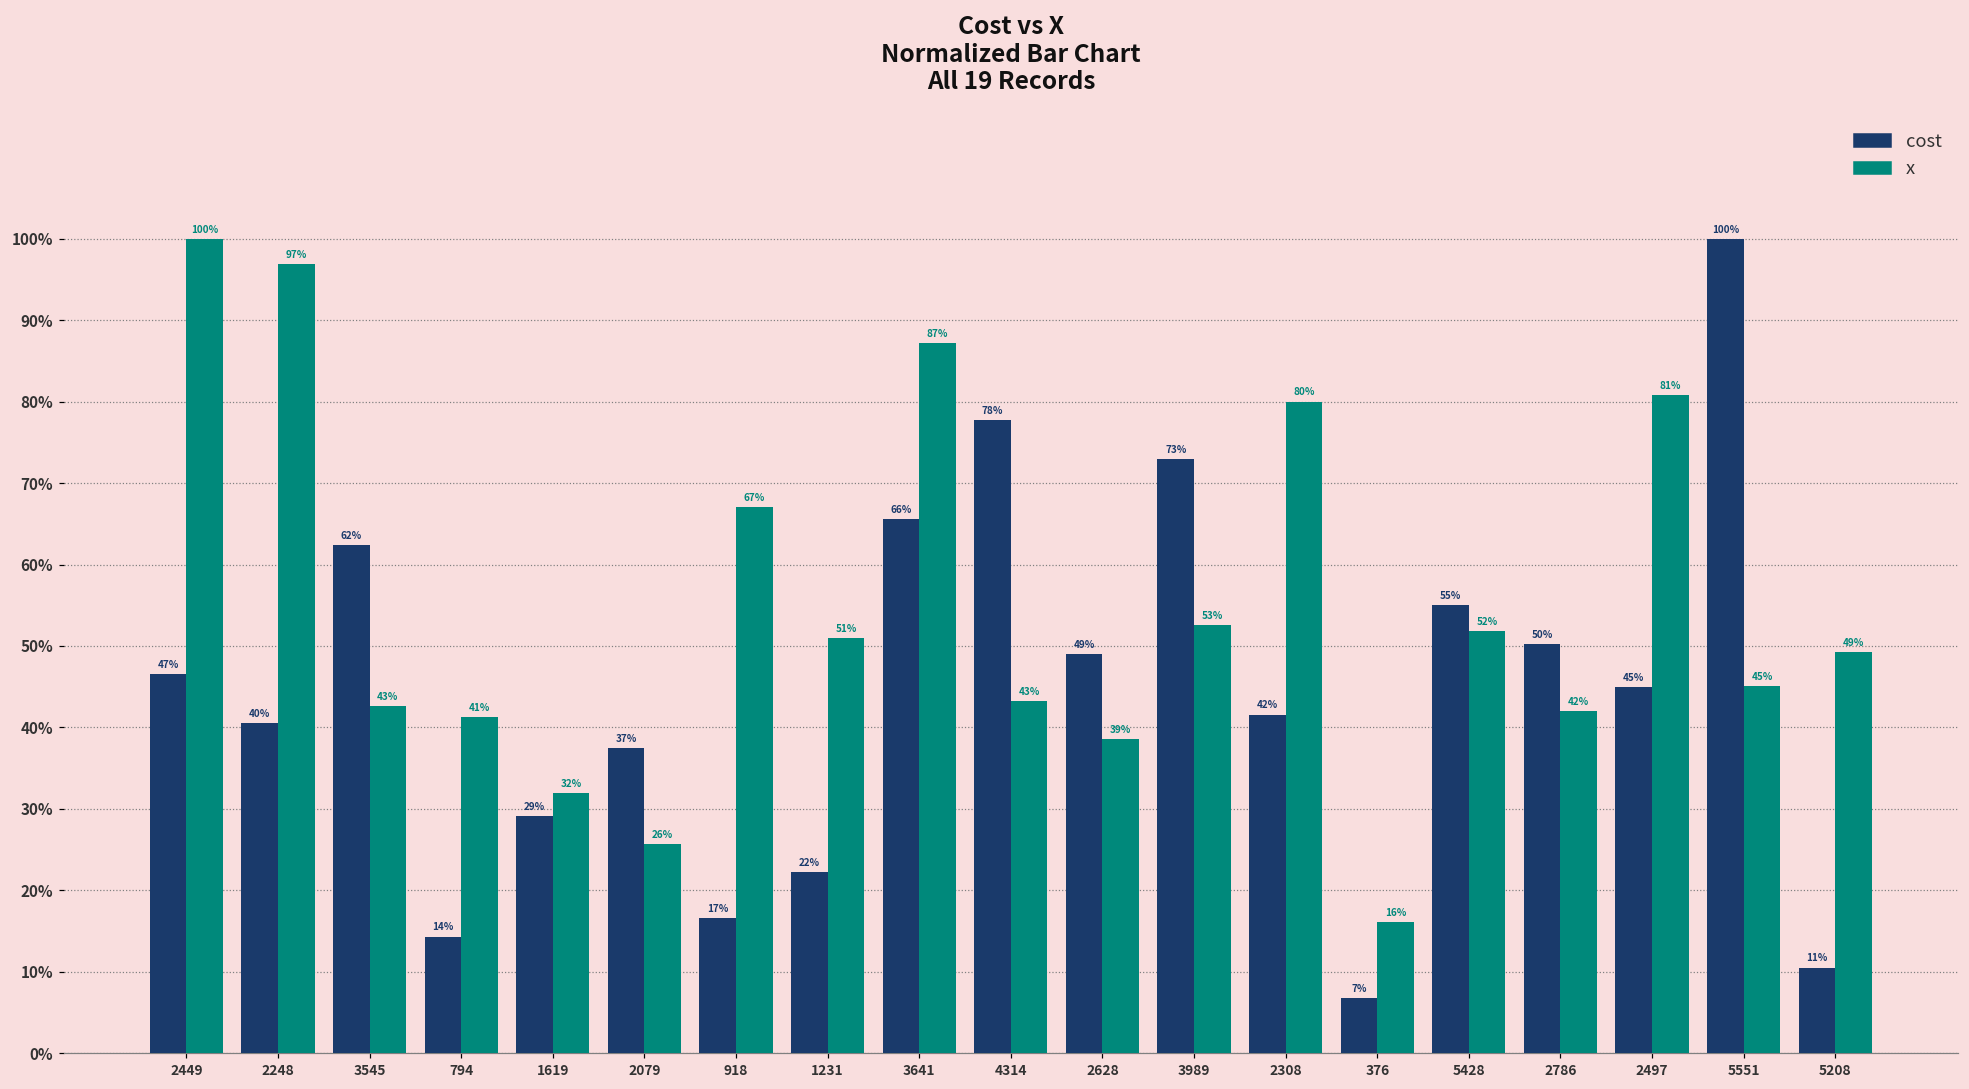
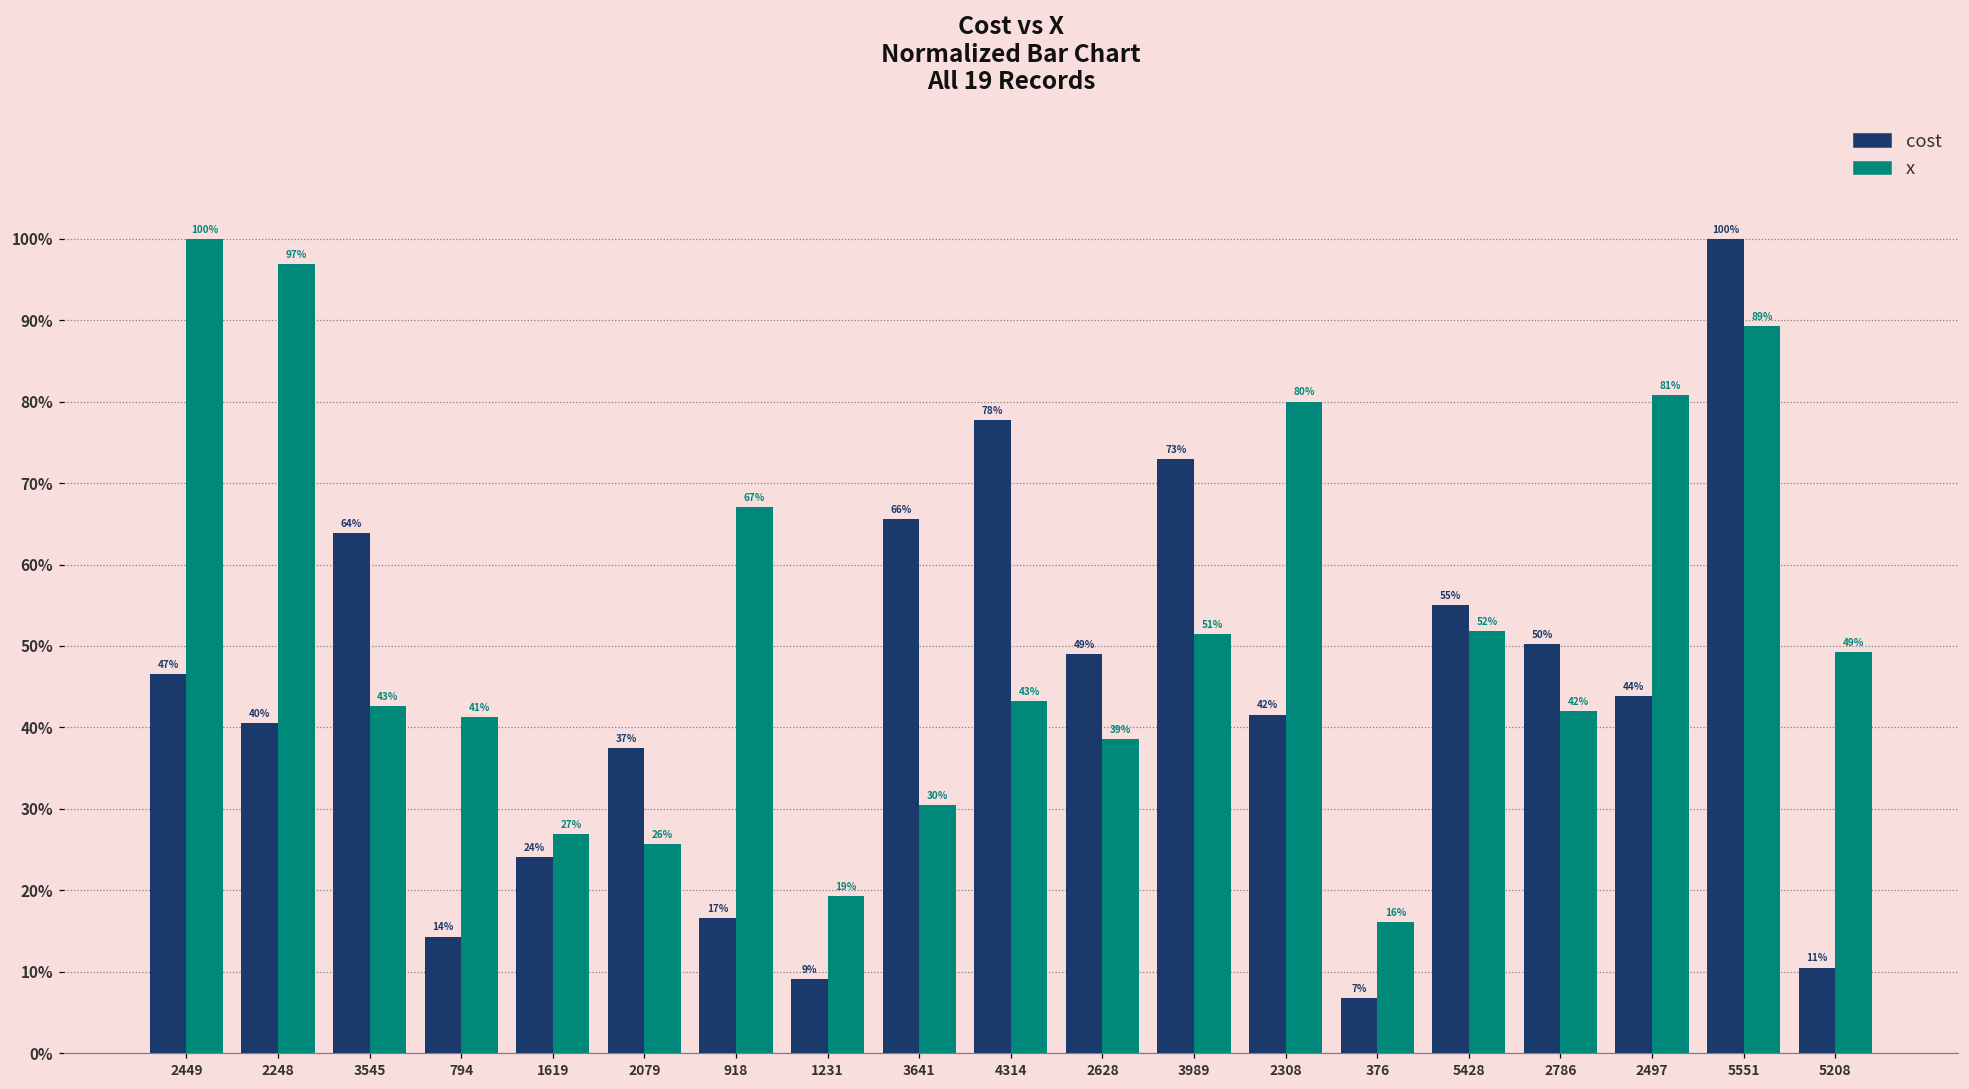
cost, 3545: 62% -> 64%
cost, 1619: 29% -> 24%
x, 1619: 32% -> 27%
cost, 1231: 22% -> 9%
x, 1231: 51% -> 19%
x, 3641: 87% -> 30%
x, 3989: 53% -> 51%
cost, 2497: 45% -> 44%
x, 5551: 45% -> 89%
